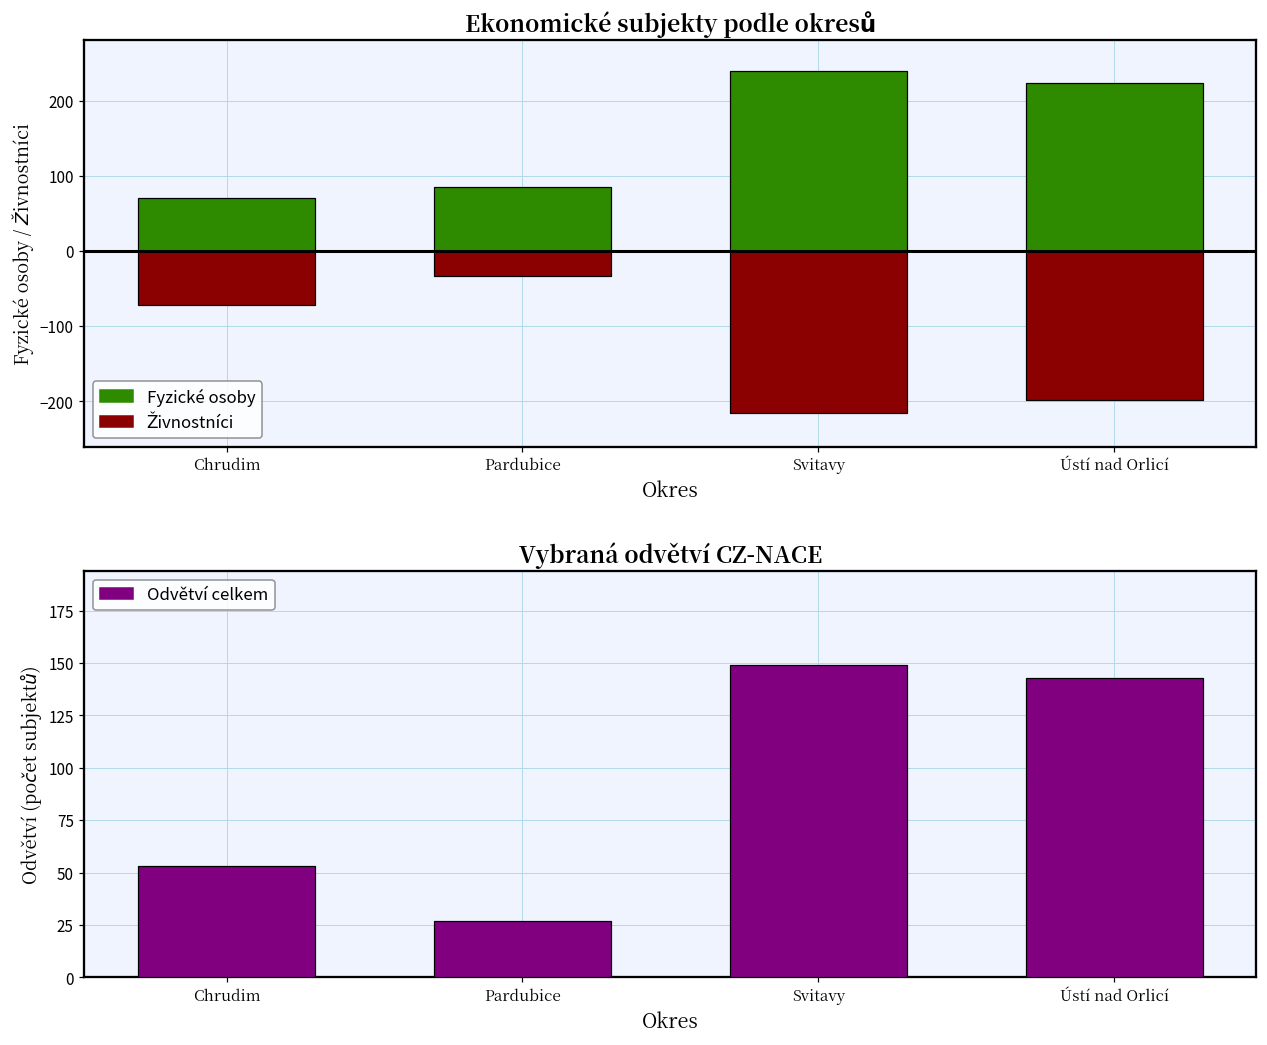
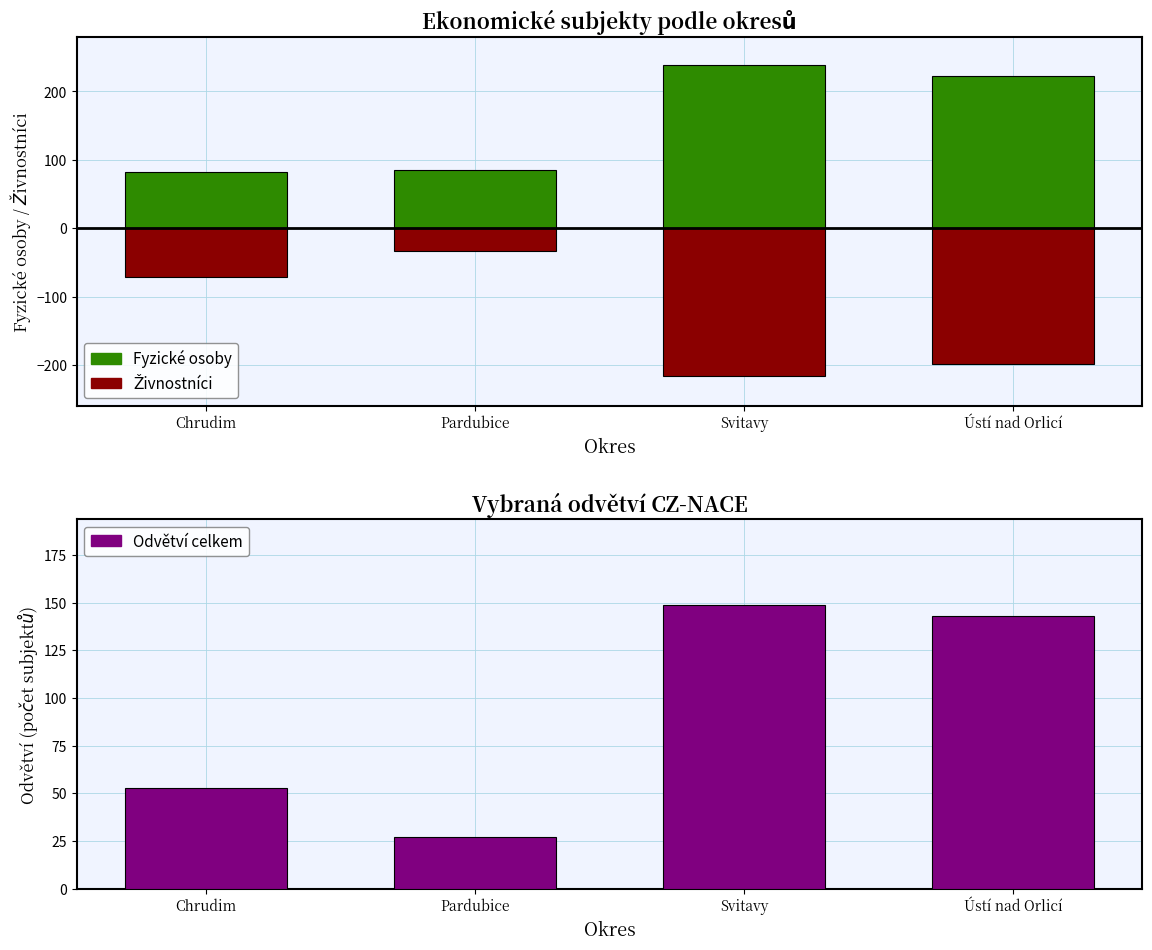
Ekonomické subjekty podle okresů, Fyzické osoby, Chrudim: 70 -> 80
